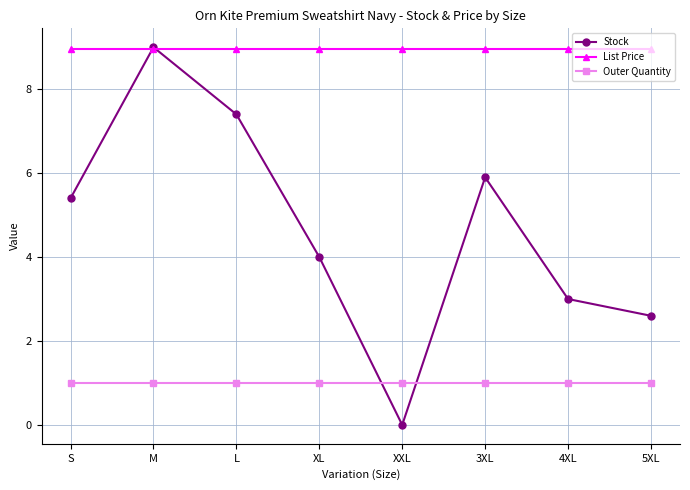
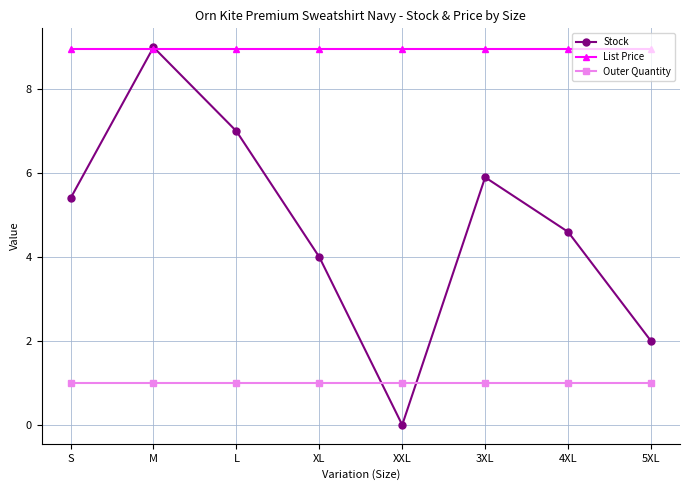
Stock, L: 7.4 -> 7.0
Stock, 4XL: 3.0 -> 4.6
Stock, 5XL: 2.6 -> 2.0
